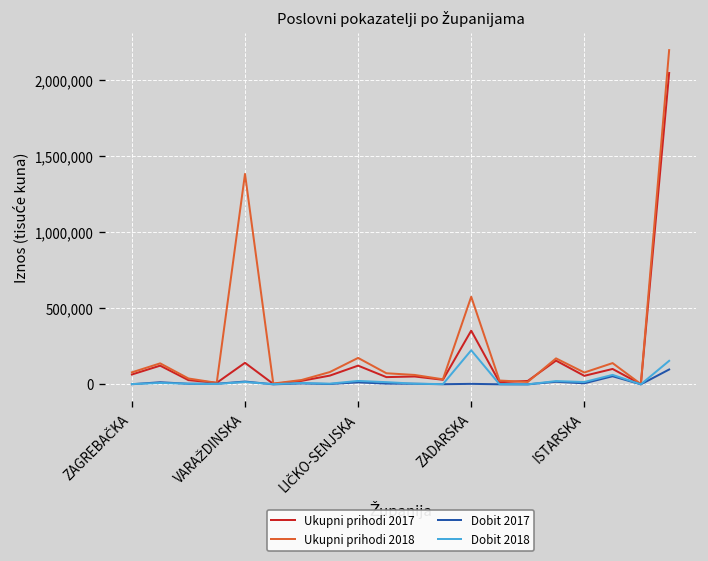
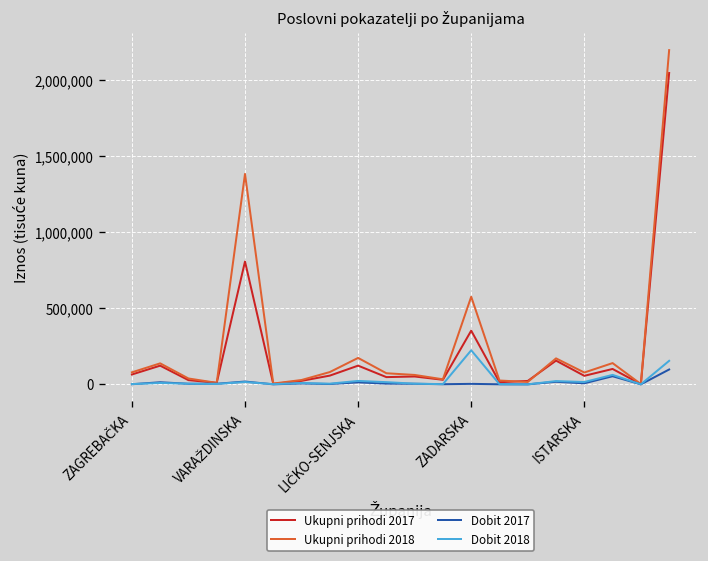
Ukupni prihodi 2017, VARAŽDINSKA: 140,000 -> 810,000
